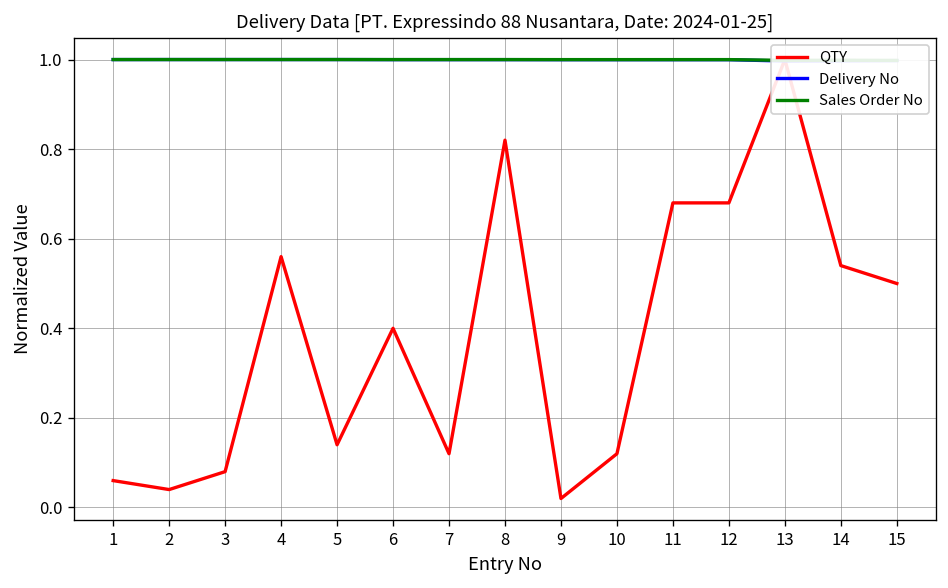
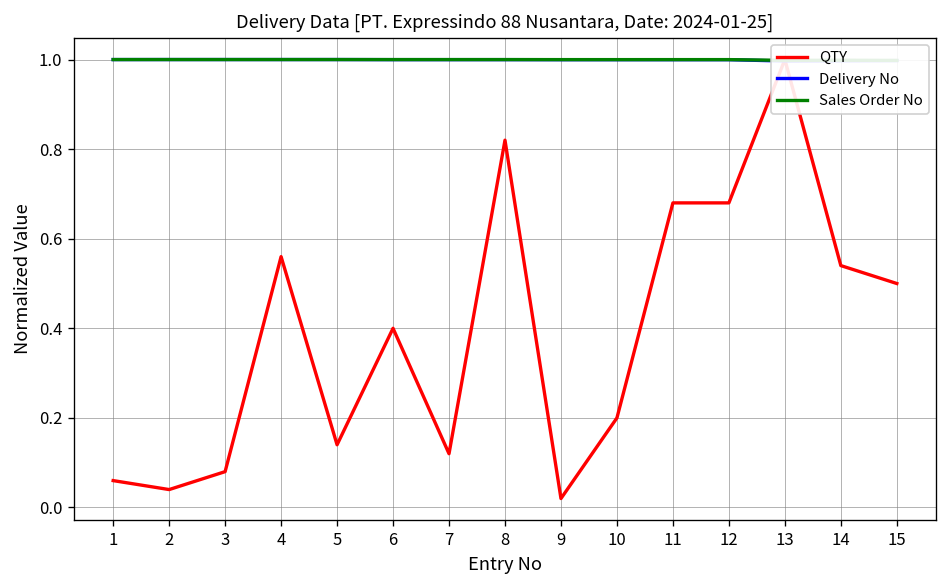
QTY, 10: 0.12 -> 0.20
